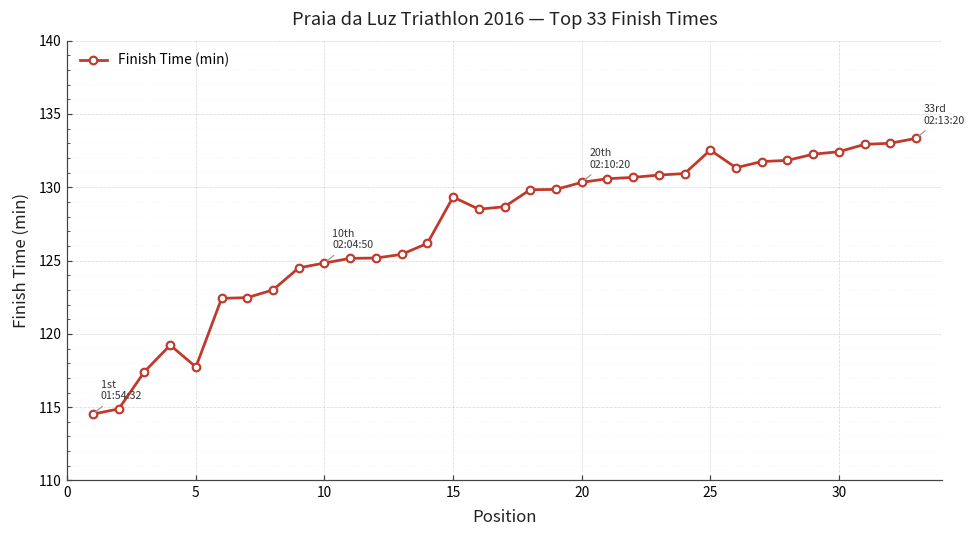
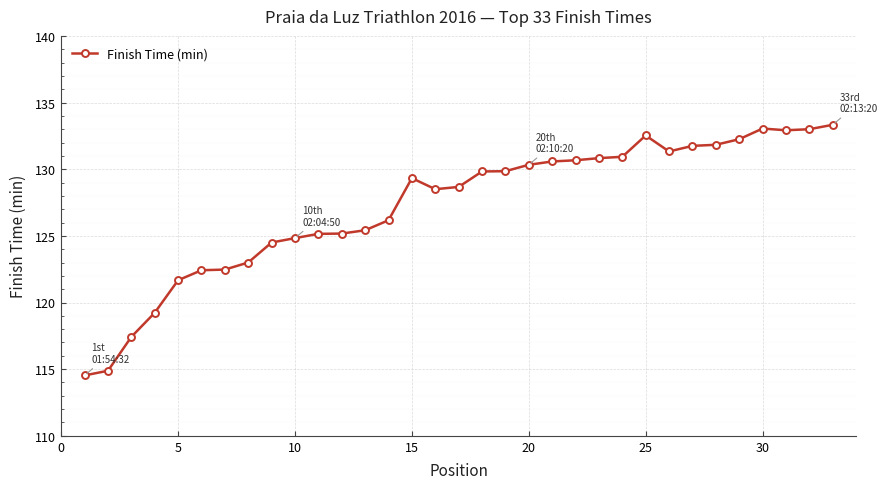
5: 117.7 -> 121.7
30: 132.4 -> 133.1
